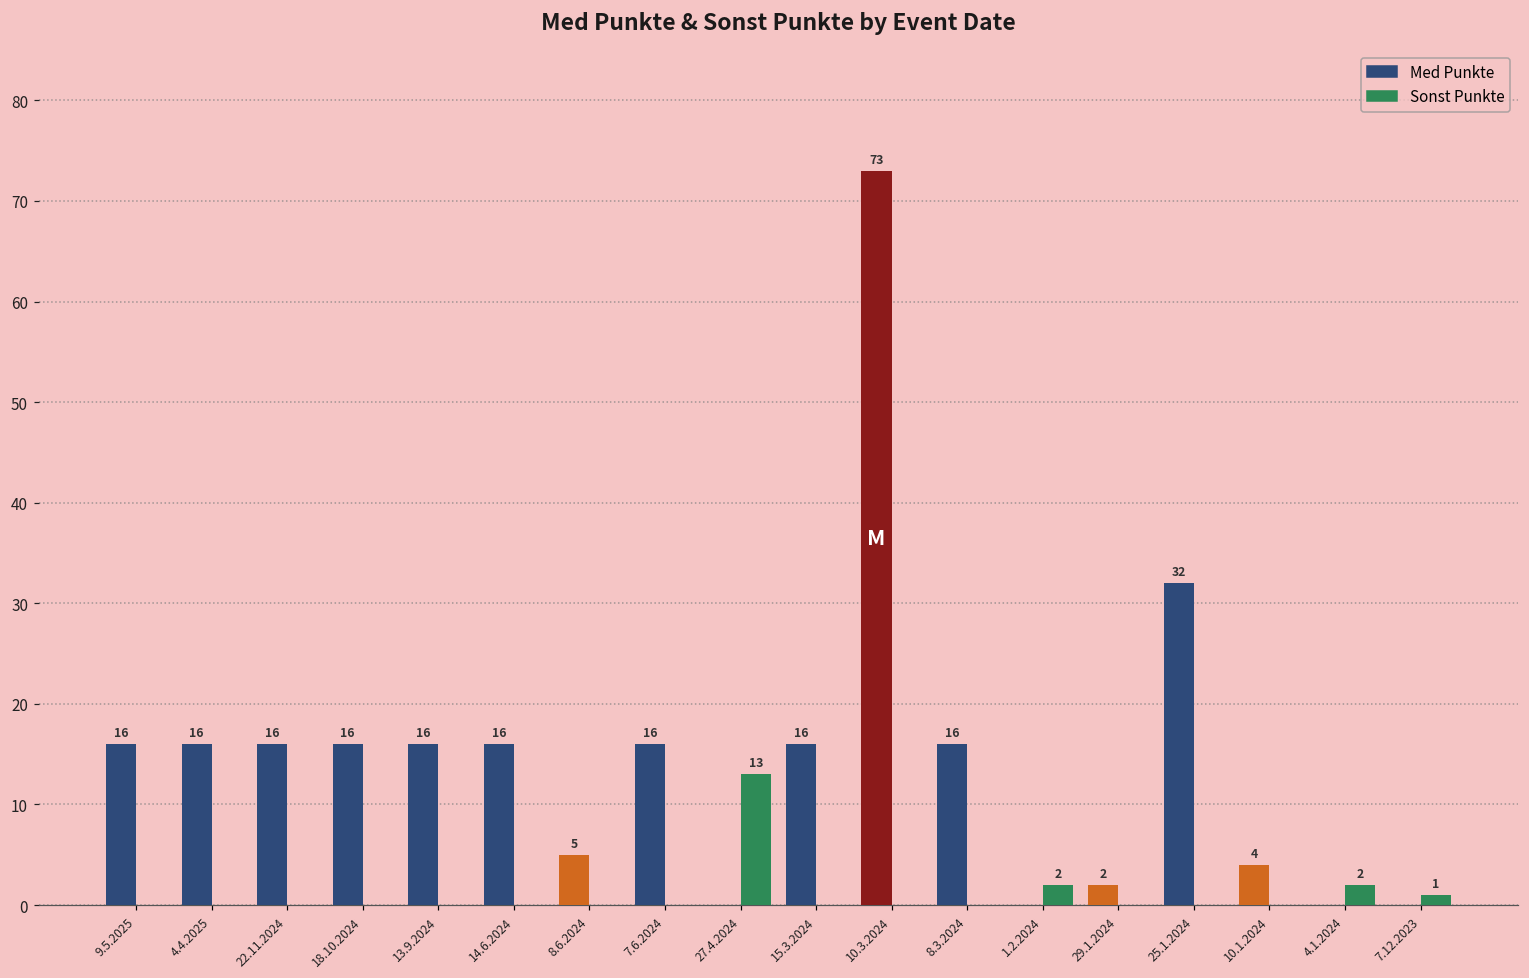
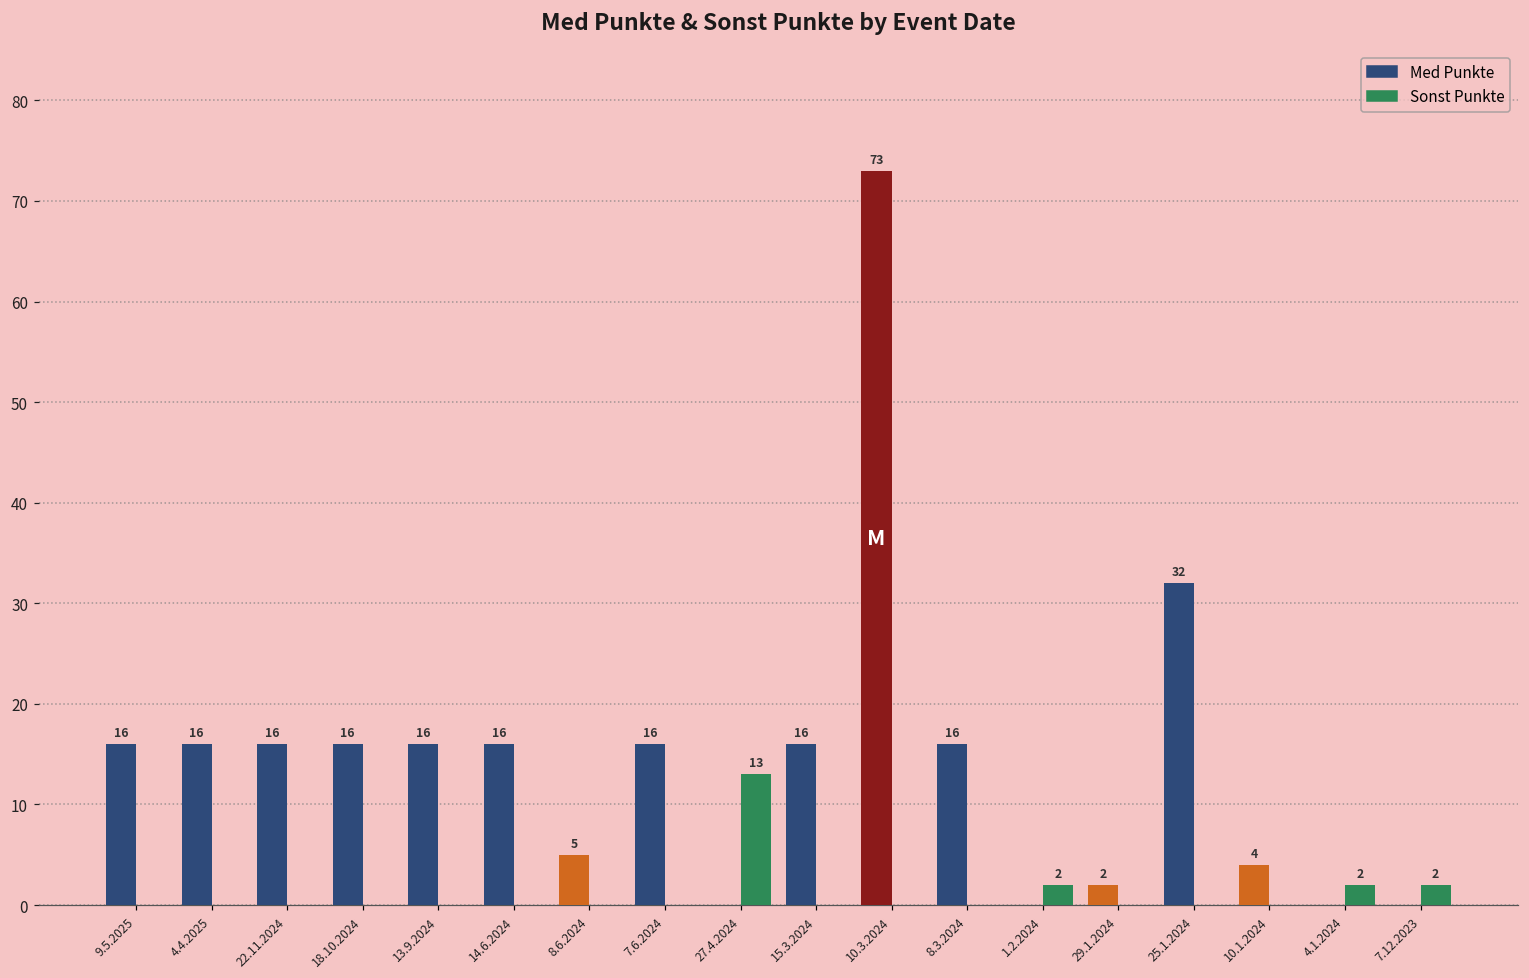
Sonst Punkte, 7.12.2023: 1 -> 2
